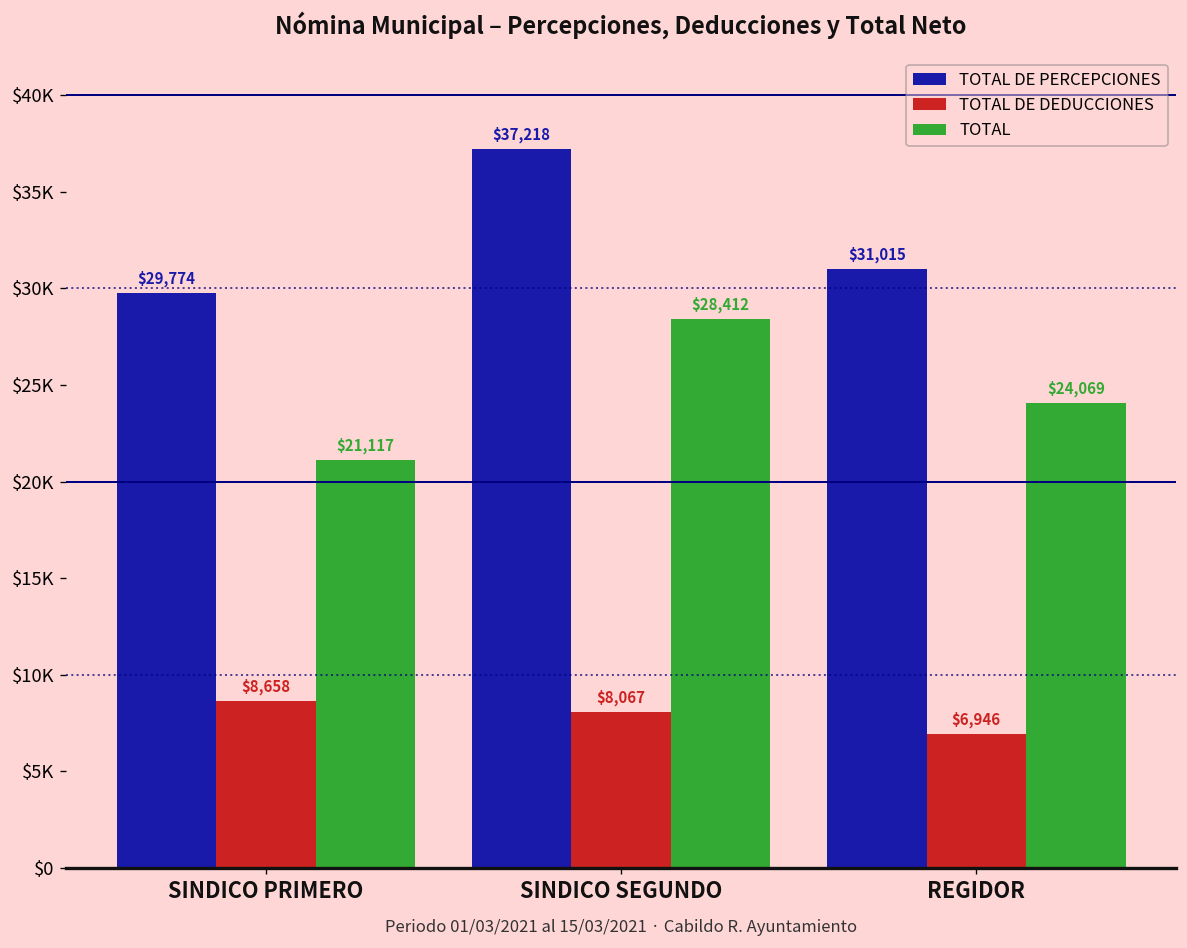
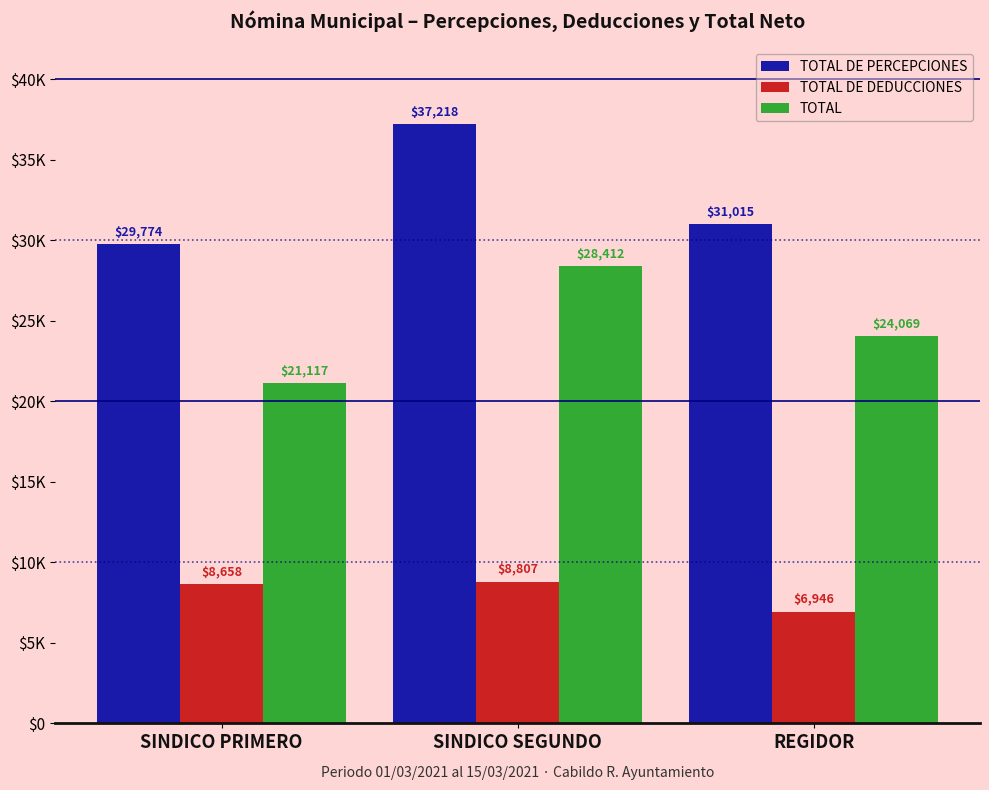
TOTAL DE DEDUCCIONES, SINDICO SEGUNDO: $8,067 -> $8,807
